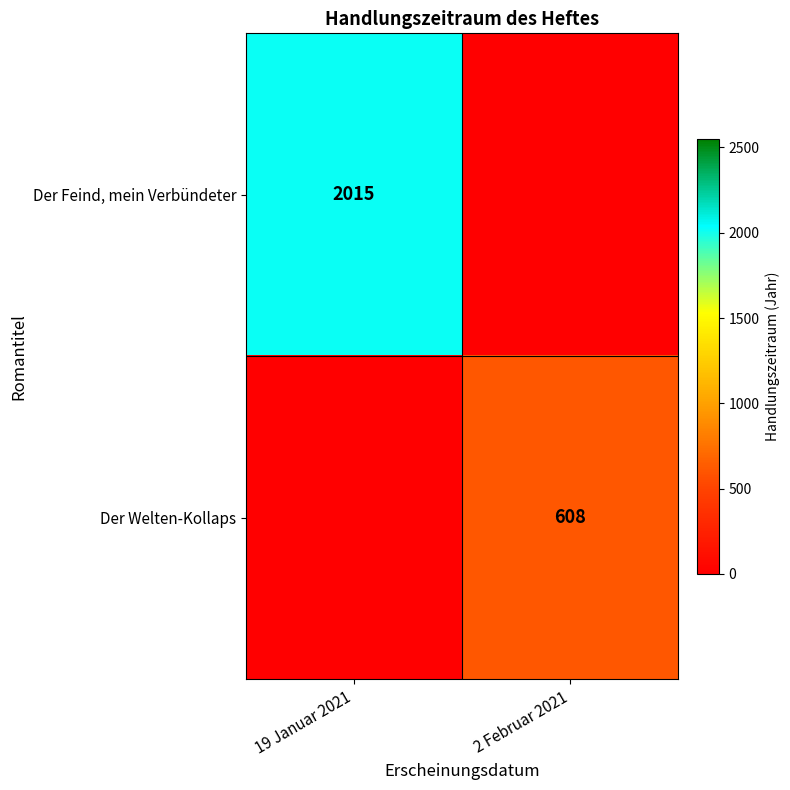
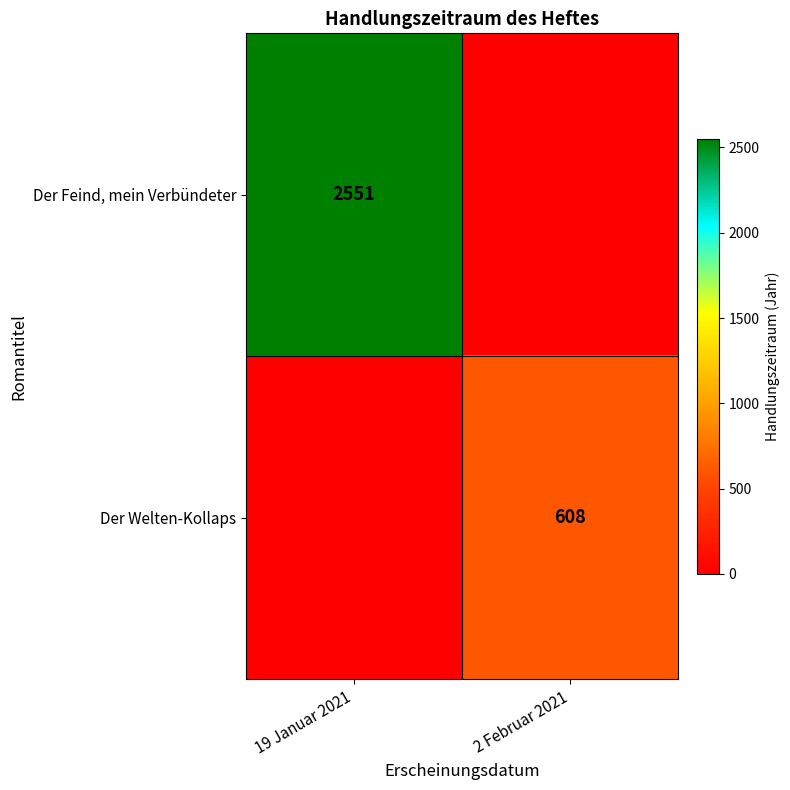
Der Feind, mein Verbündeter, 19 Januar 2021: 2015 -> 2551
